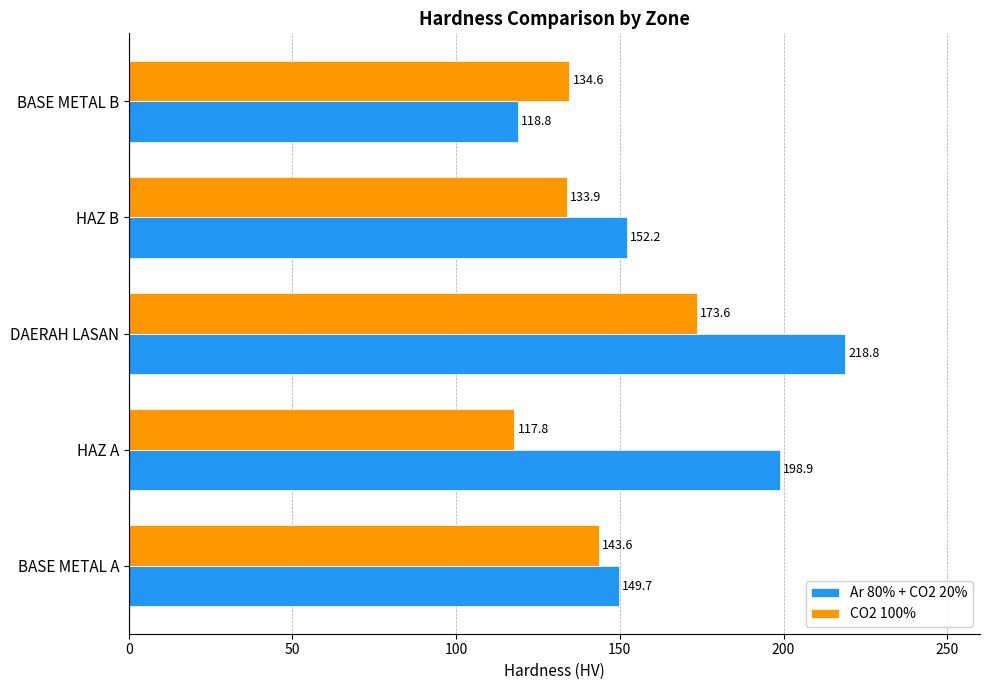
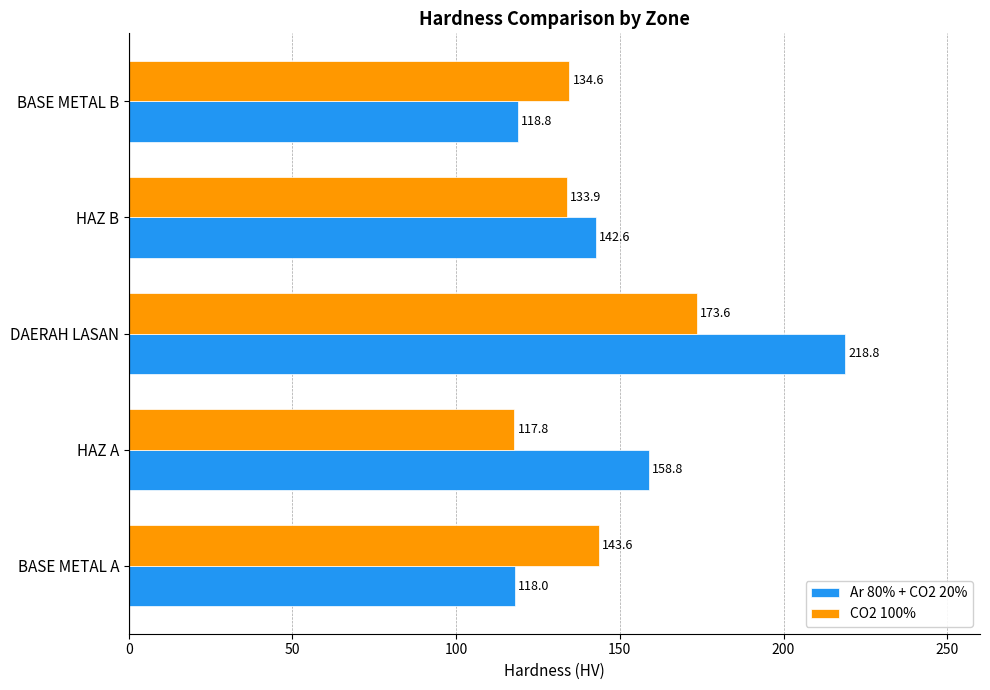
Ar 80% + CO2 20%, HAZ B: 152.2 -> 142.6
Ar 80% + CO2 20%, HAZ A: 198.9 -> 158.8
Ar 80% + CO2 20%, BASE METAL A: 149.7 -> 118.0
